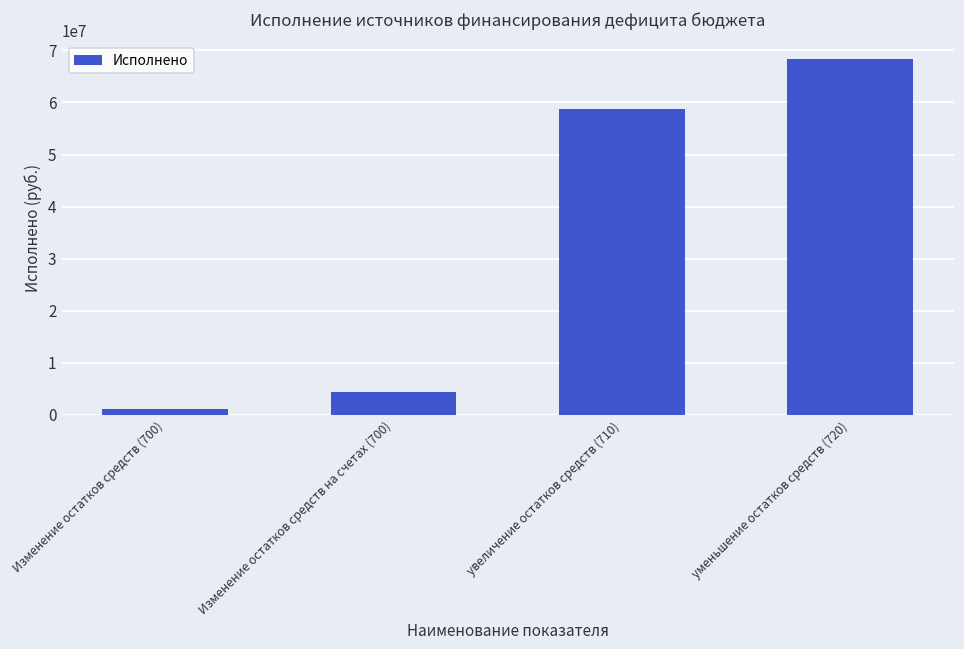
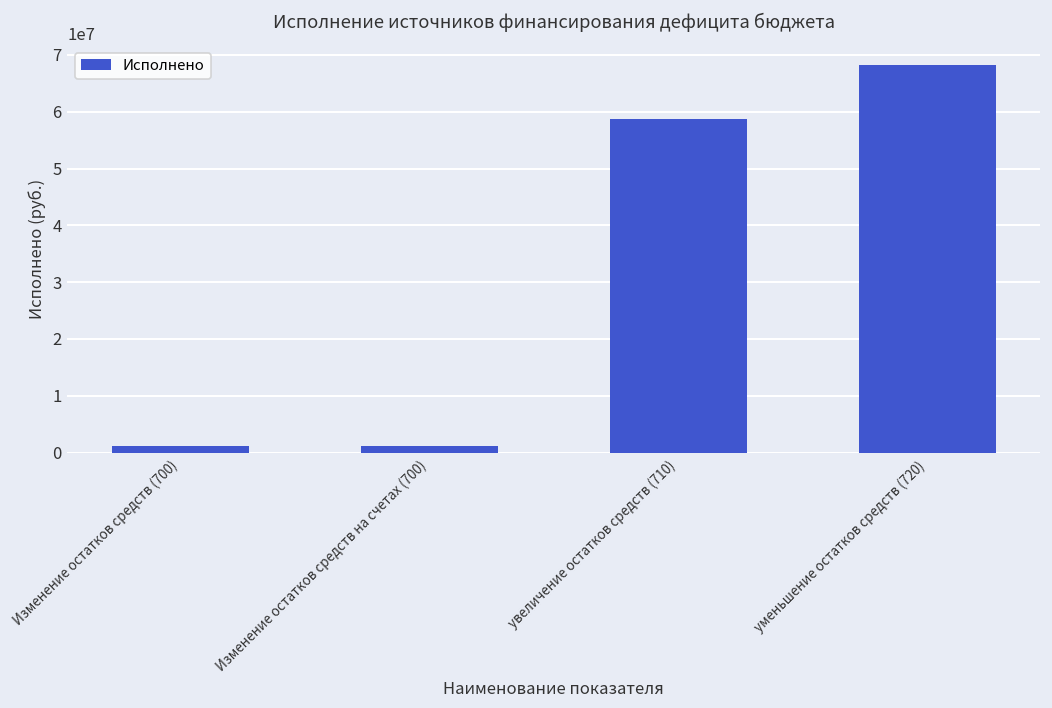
Изменение остатков средств на счетах (700): 4000000 -> 1000000
